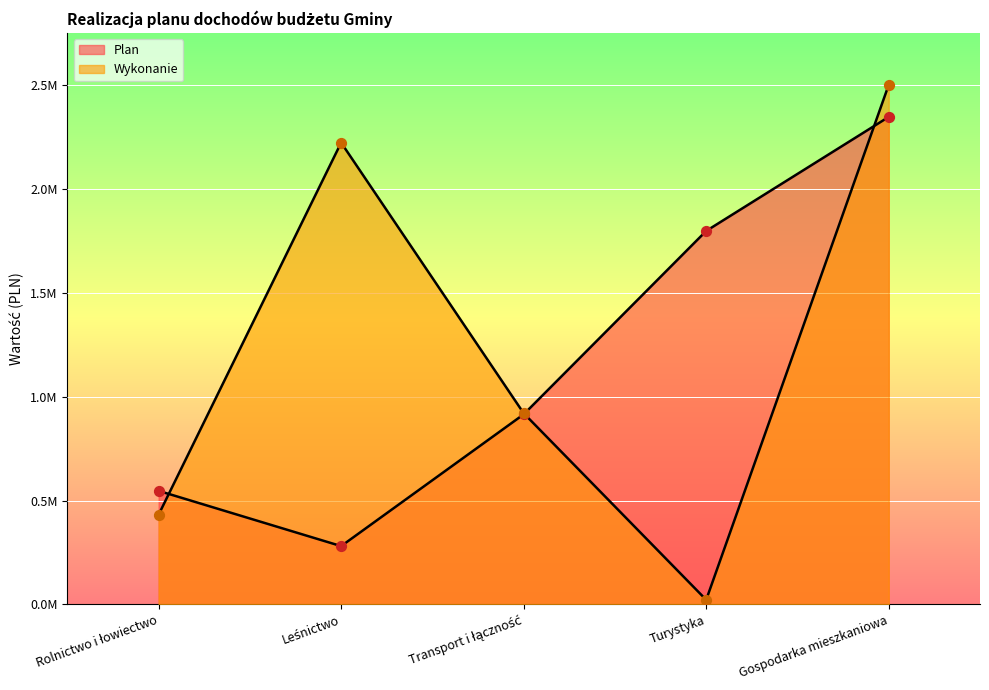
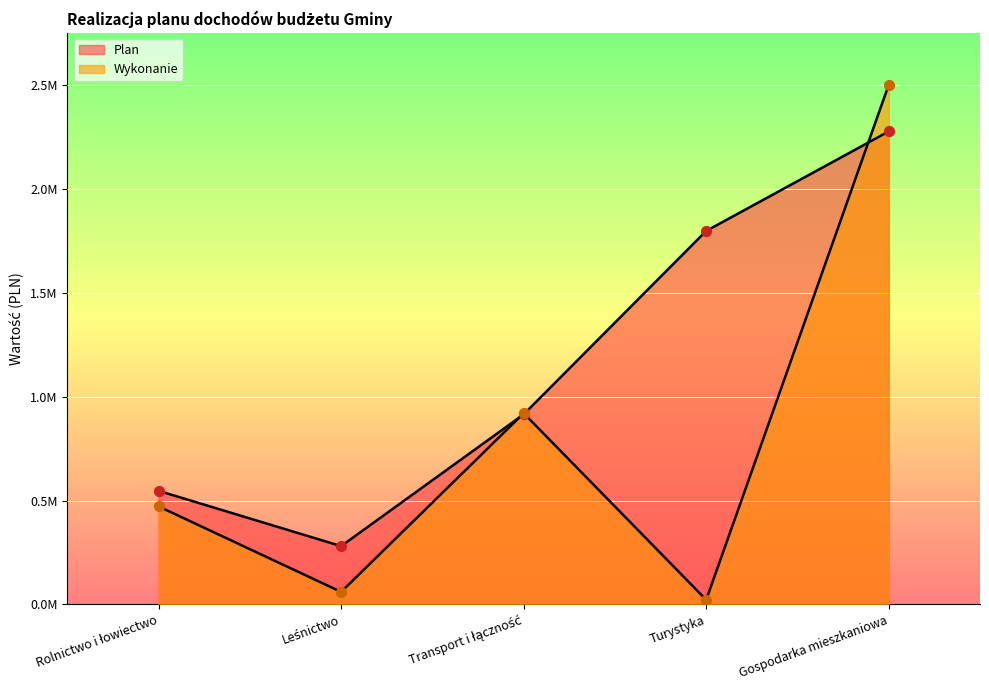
Wykonanie, Rolnictwo i łowiectwo: 440000 -> 480000
Wykonanie, Leśnictwo: 2260000 -> 60000
Plan, Gospodarka mieszkaniowa: 2380000 -> 2310000
